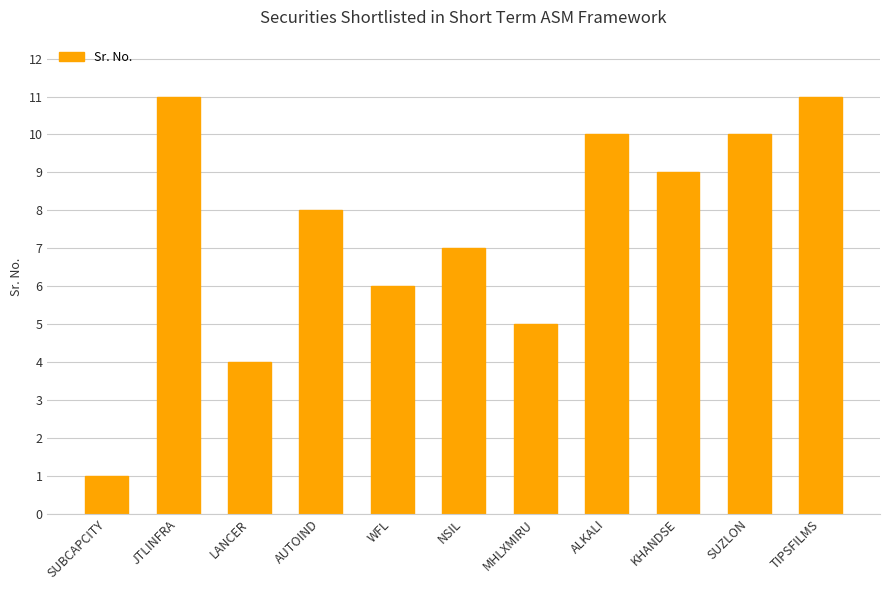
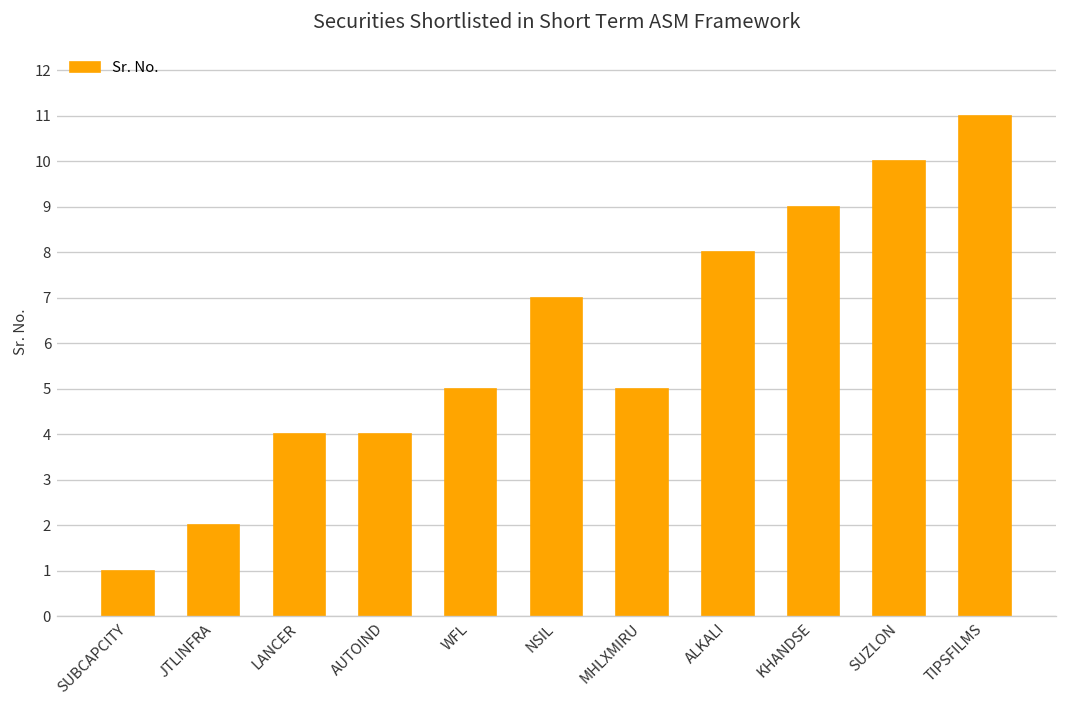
JTLINFRA: 11 -> 2
AUTOIND: 8 -> 4
WFL: 6 -> 5
ALKALI: 10 -> 8
